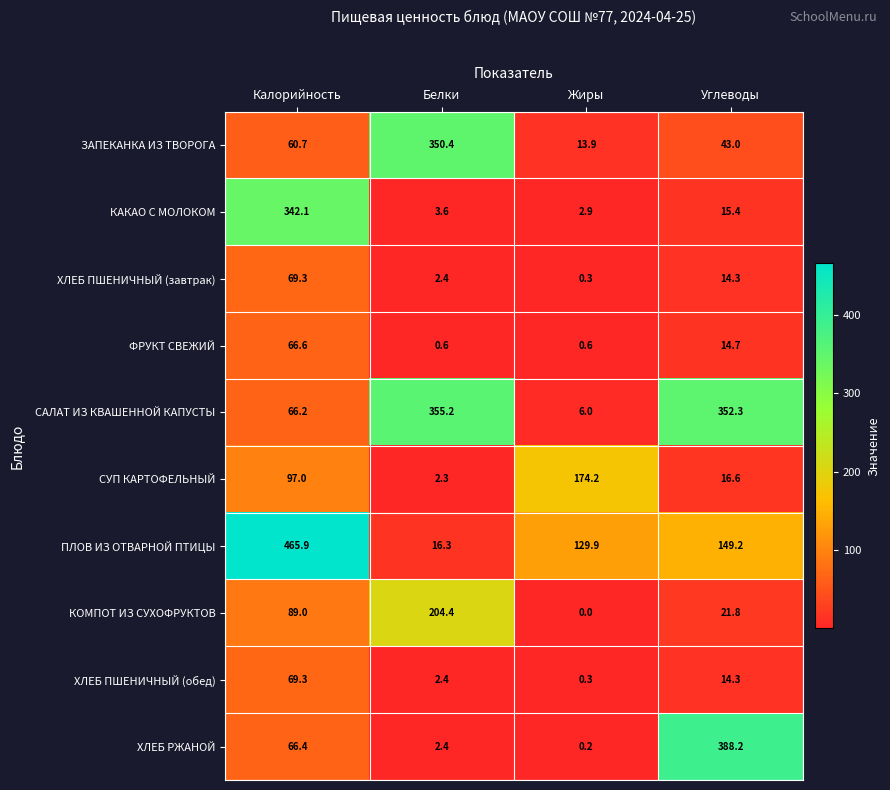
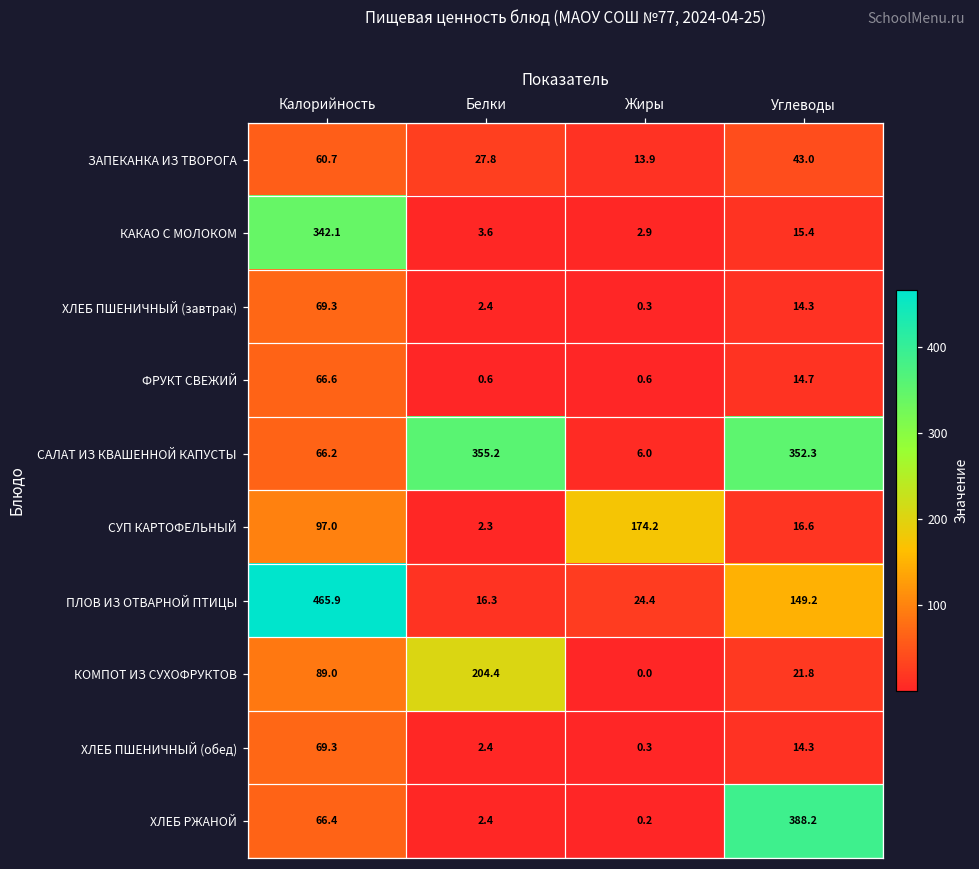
ЗАПЕКАНКА ИЗ ТВОРОГА, Белки: 350.4 -> 27.8
ПЛОВ ИЗ ОТВАРНОЙ ПТИЦЫ, Жиры: 129.9 -> 24.4
